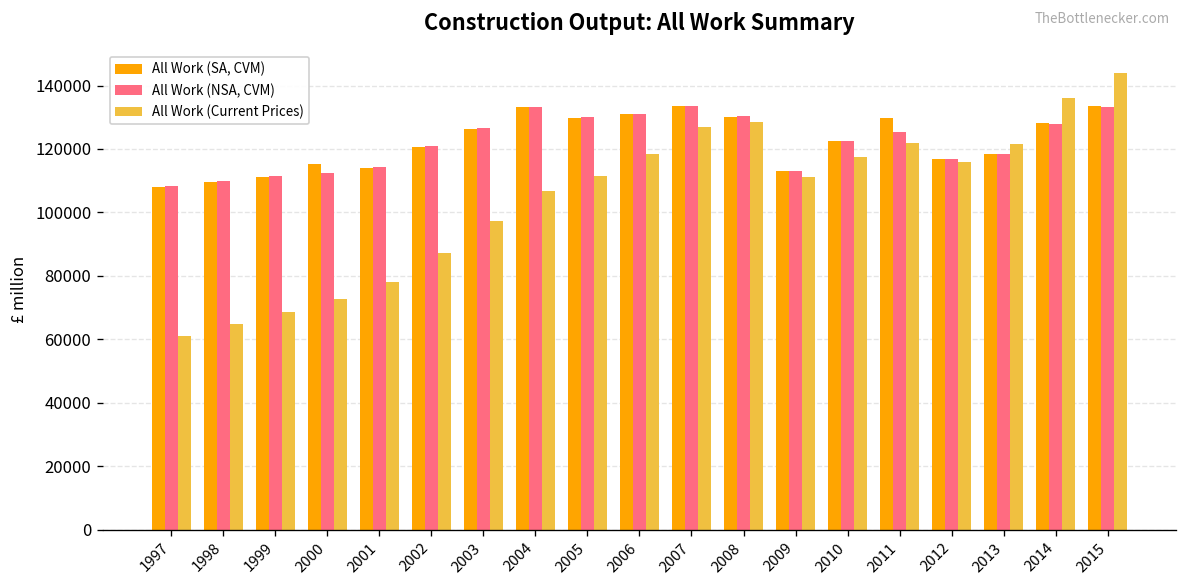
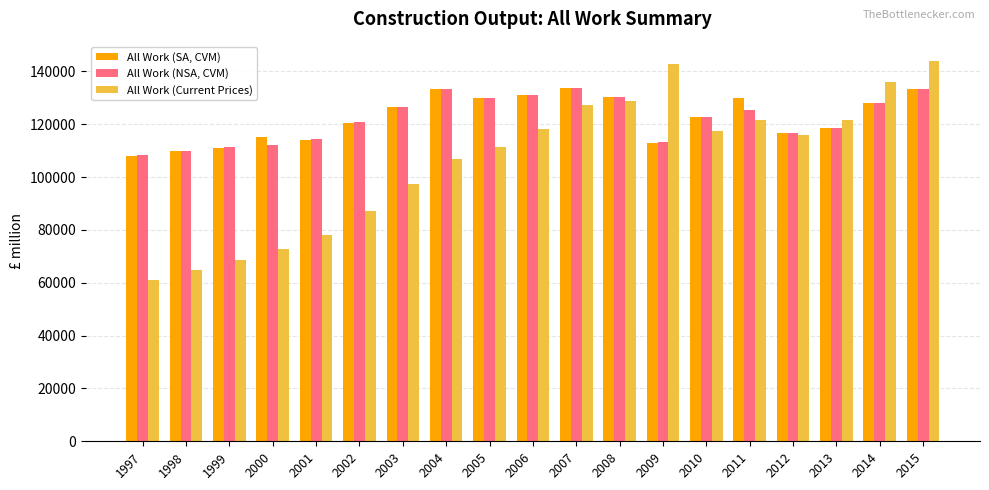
All Work (Current Prices), 2009: 111000 -> 143000
